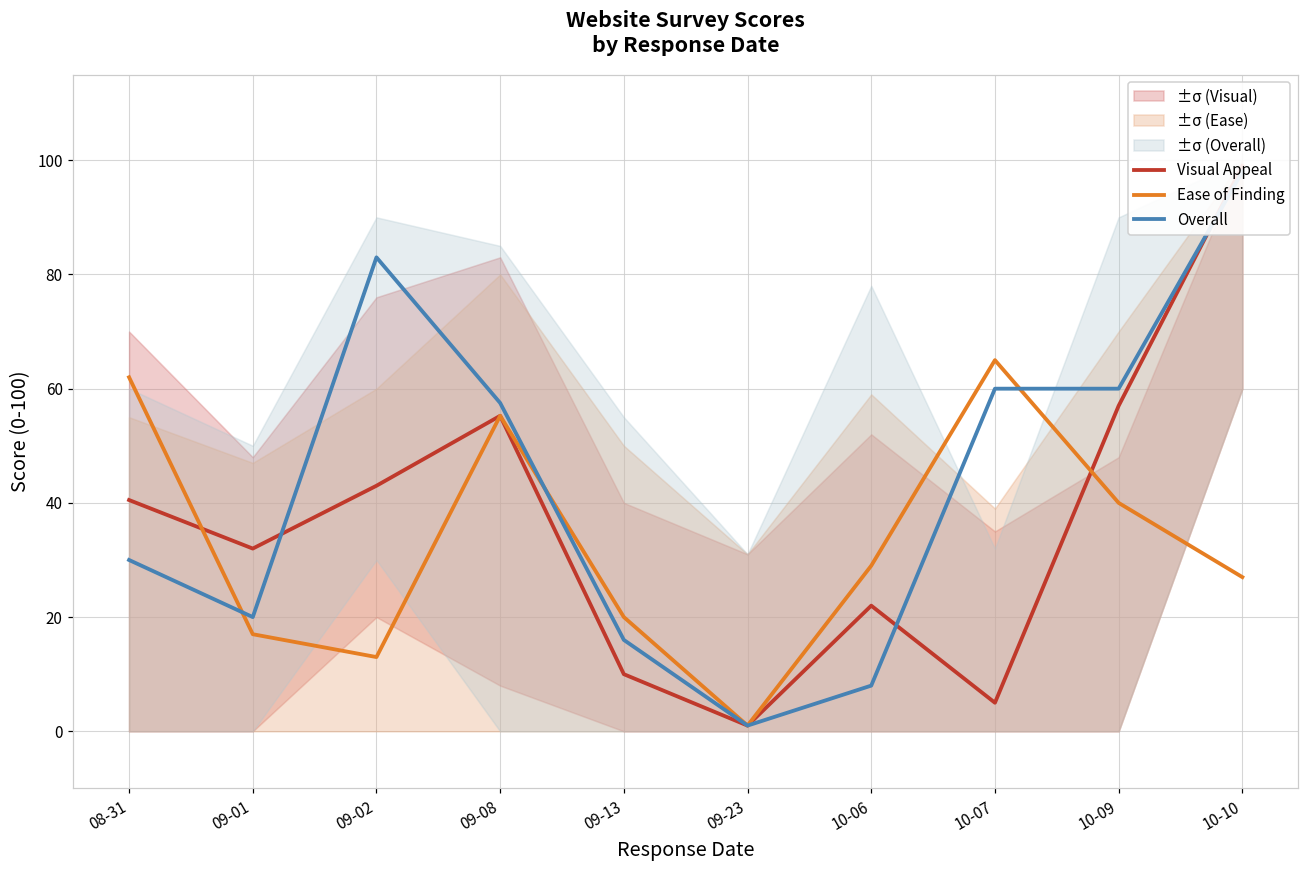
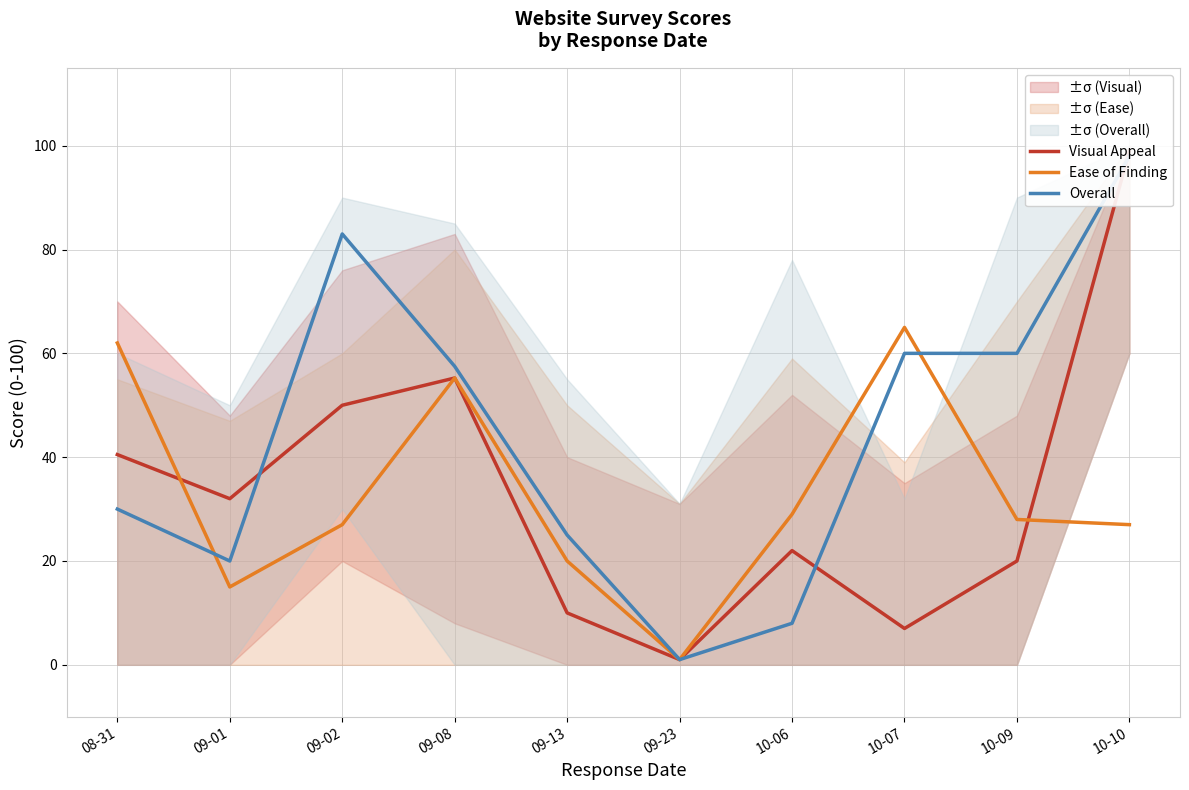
Ease of Finding, 09-01: 17 -> 15
Visual Appeal, 09-02: 43 -> 50
Ease of Finding, 09-02: 13 -> 27
Overall, 09-13: 16 -> 25
Visual Appeal, 10-07: 5 -> 7
Visual Appeal, 10-09: 57 -> 20
Ease of Finding, 10-09: 40 -> 28
